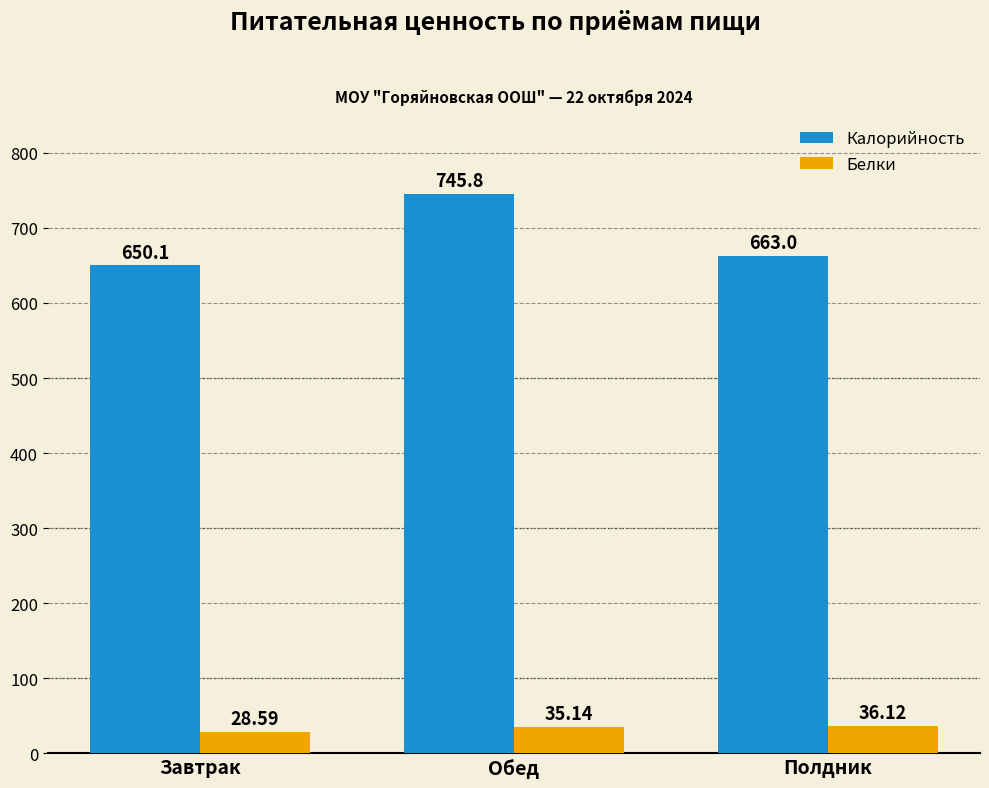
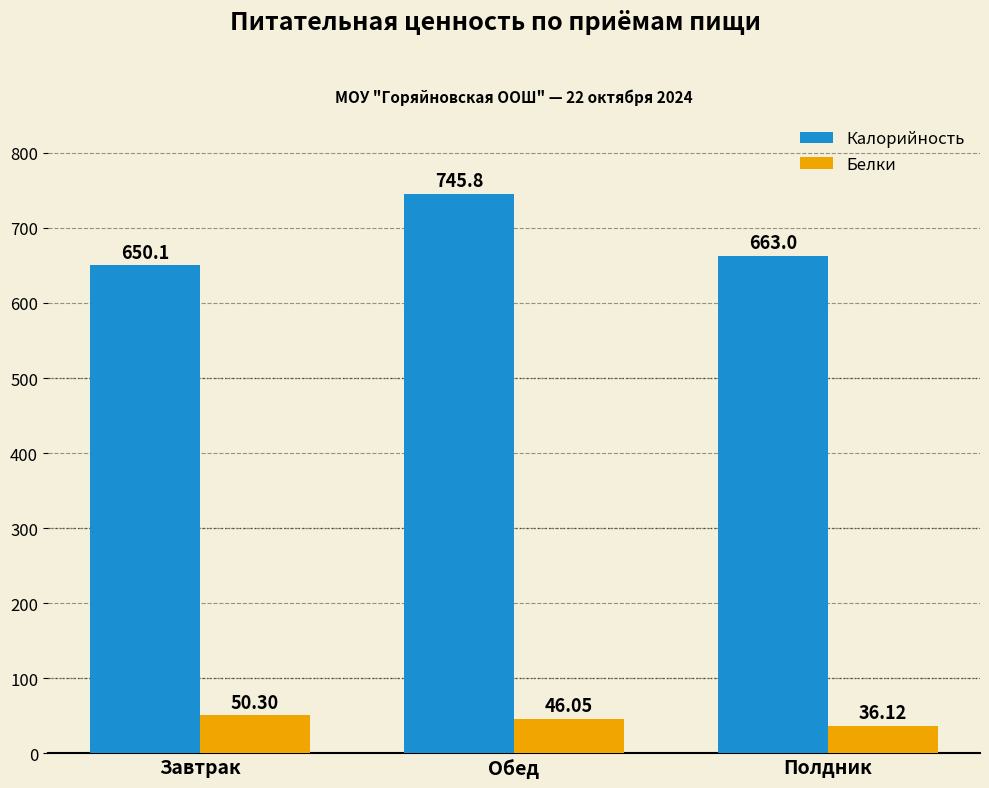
Белки, Завтрак: 28.59 -> 50.30
Белки, Обед: 35.14 -> 46.05
